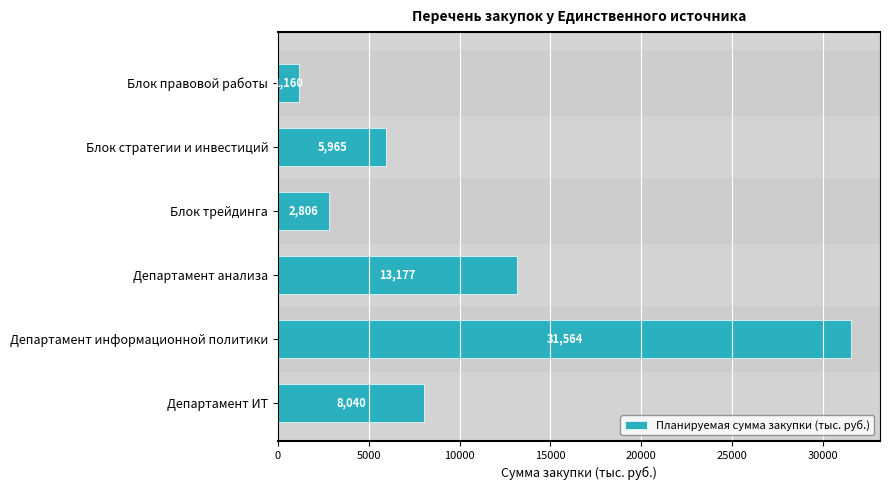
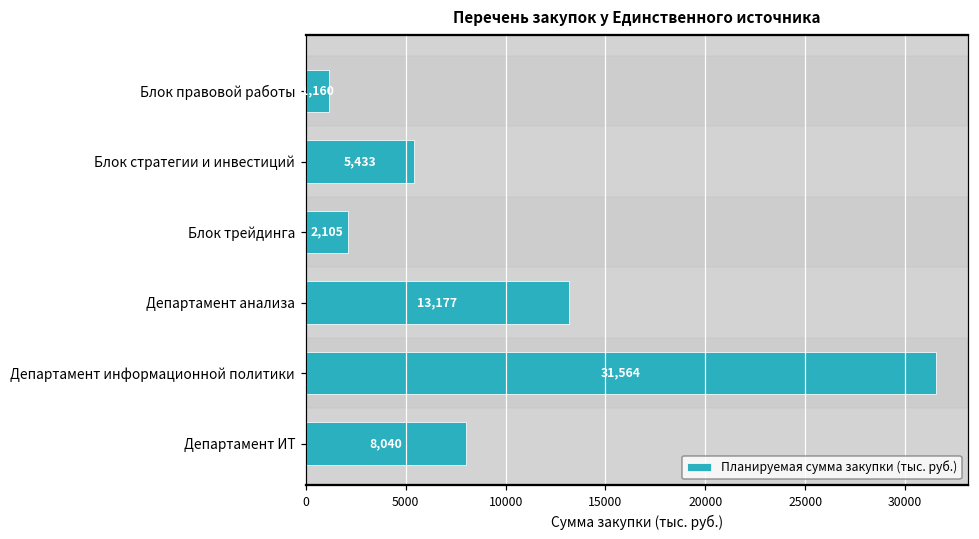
Блок стратегии и инвестиций: 5,965 -> 5,433
Блок трейдинга: 2,806 -> 2,105
